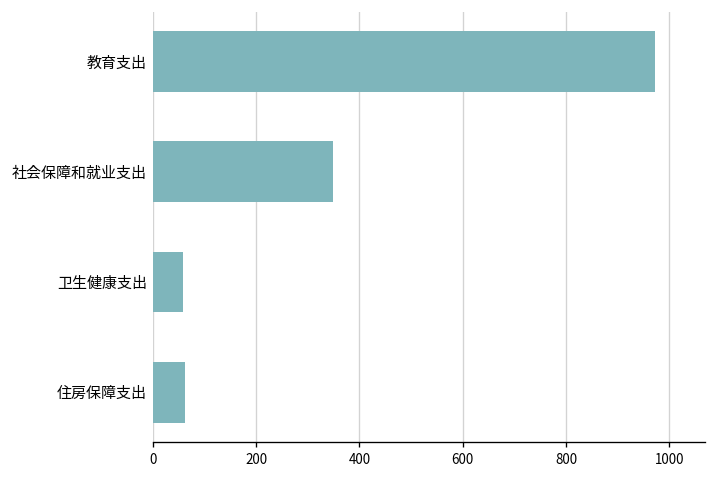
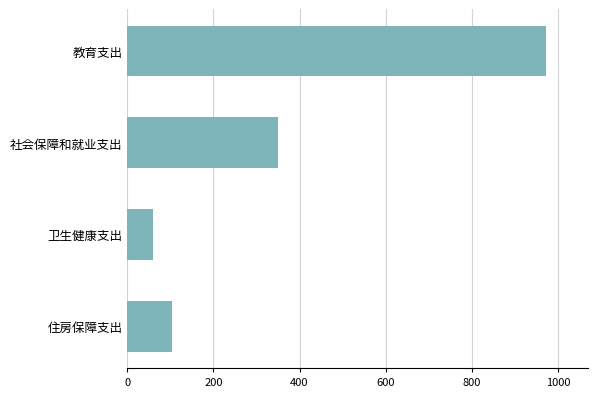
住房保障支出: 60 -> 100
